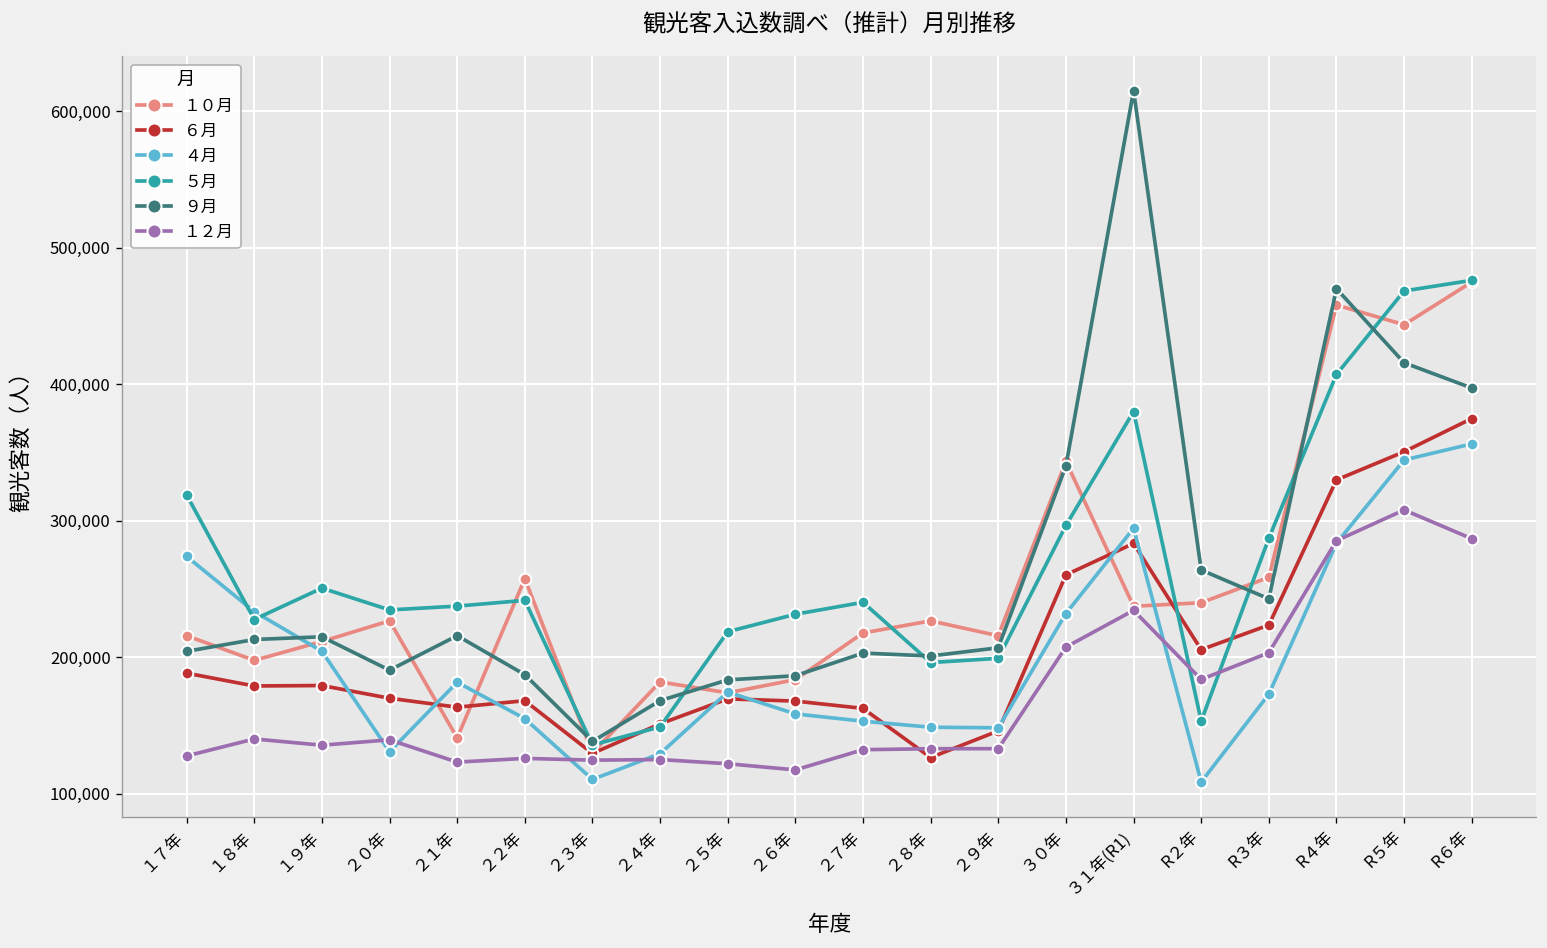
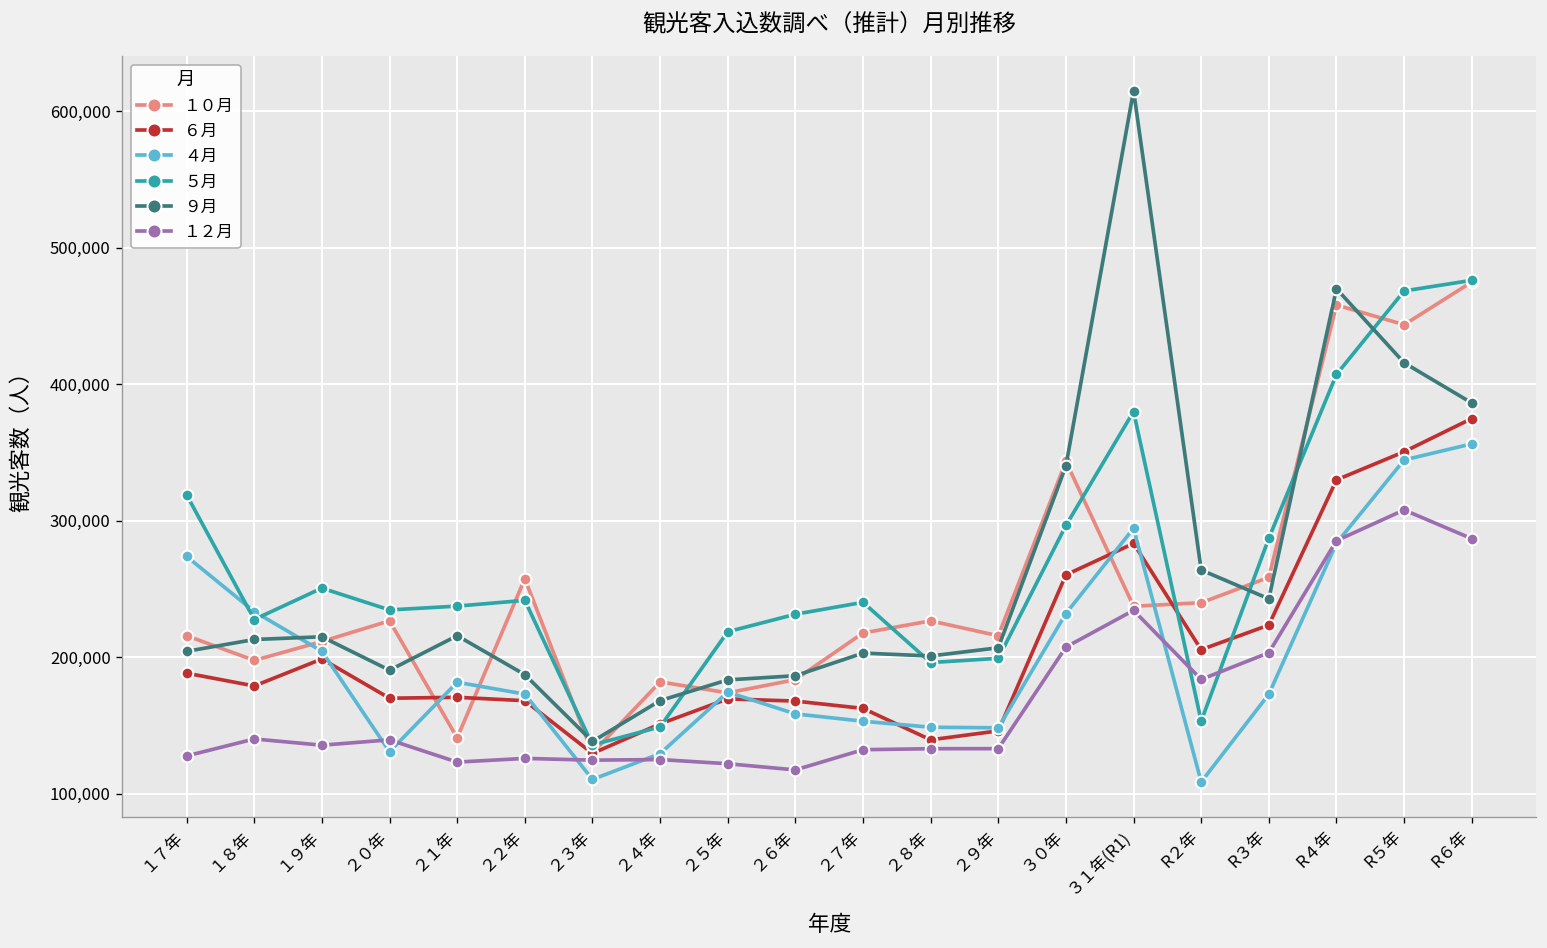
６月, １９年: 179,000 -> 199,000
６月, ２１年: 163,000 -> 171,000
４月, ２２年: 155,000 -> 173,000
６月, ２８年: 127,000 -> 140,000
９月, R６年: 397,000 -> 386,000
